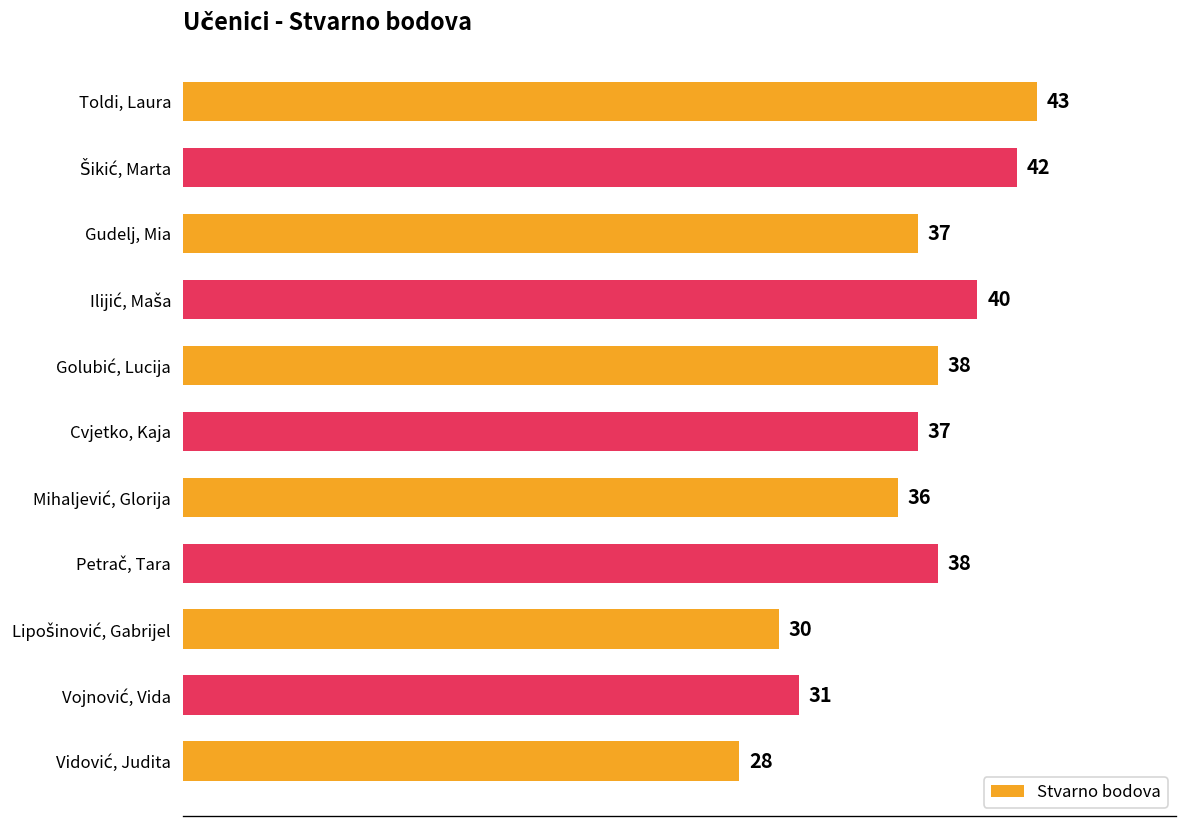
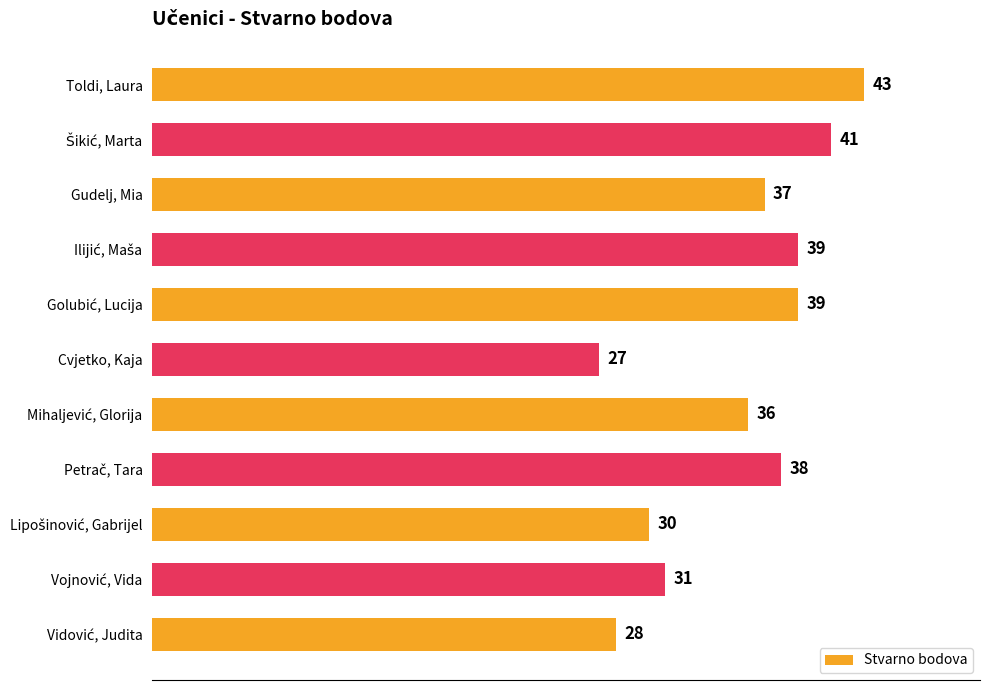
Šikić, Marta: 42 -> 41
Ilijić, Maša: 40 -> 39
Golubić, Lucija: 38 -> 39
Cvjetko, Kaja: 37 -> 27
